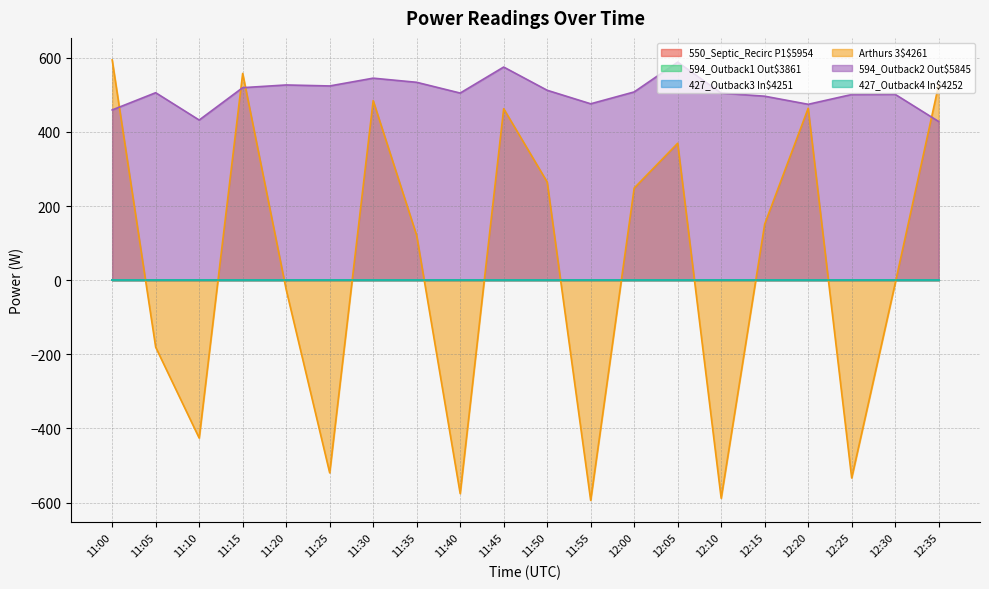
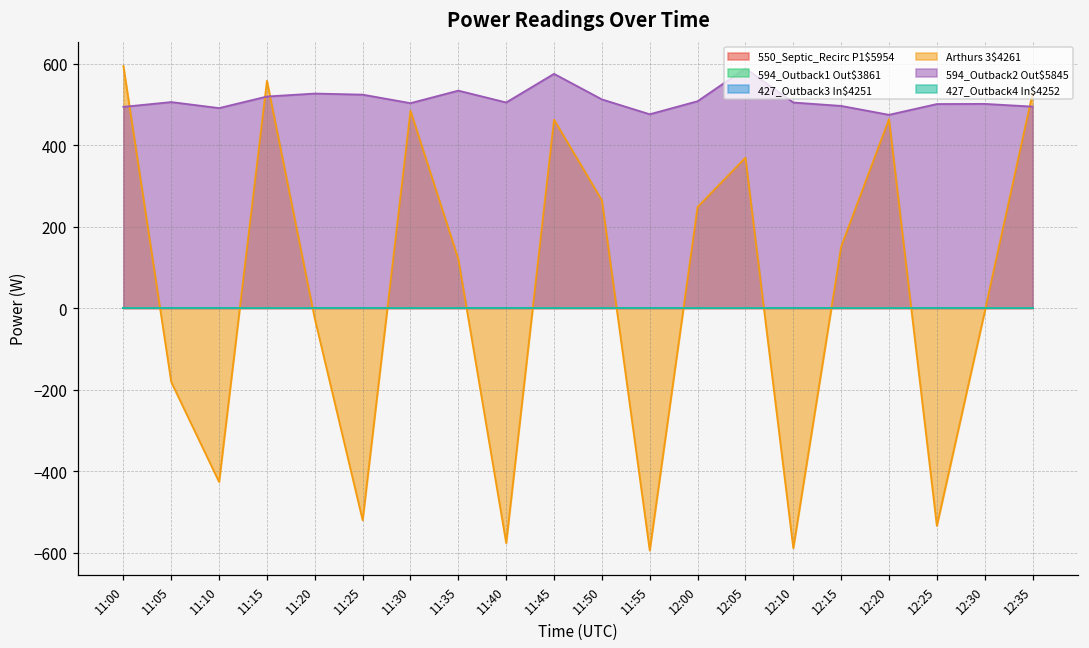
594_Outback2 Out$5845, 11:00: 460 -> 490
594_Outback2 Out$5845, 11:10: 430 -> 490
594_Outback2 Out$5845, 11:30: 540 -> 500
594_Outback2 Out$5845, 12:35: 430 -> 490
